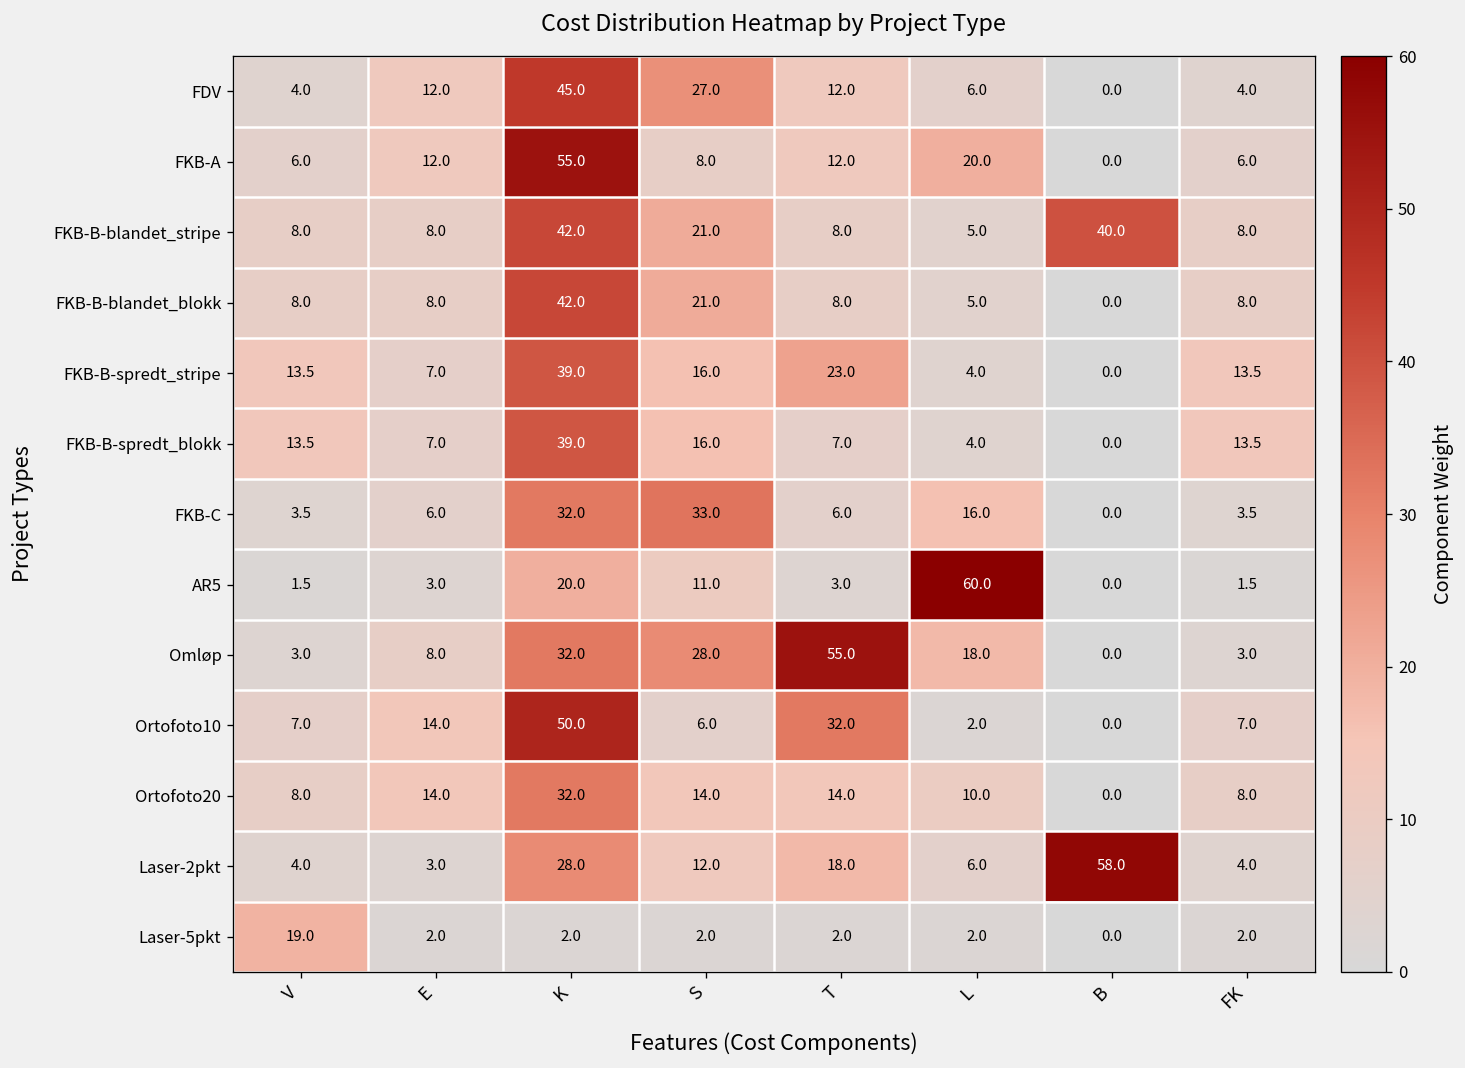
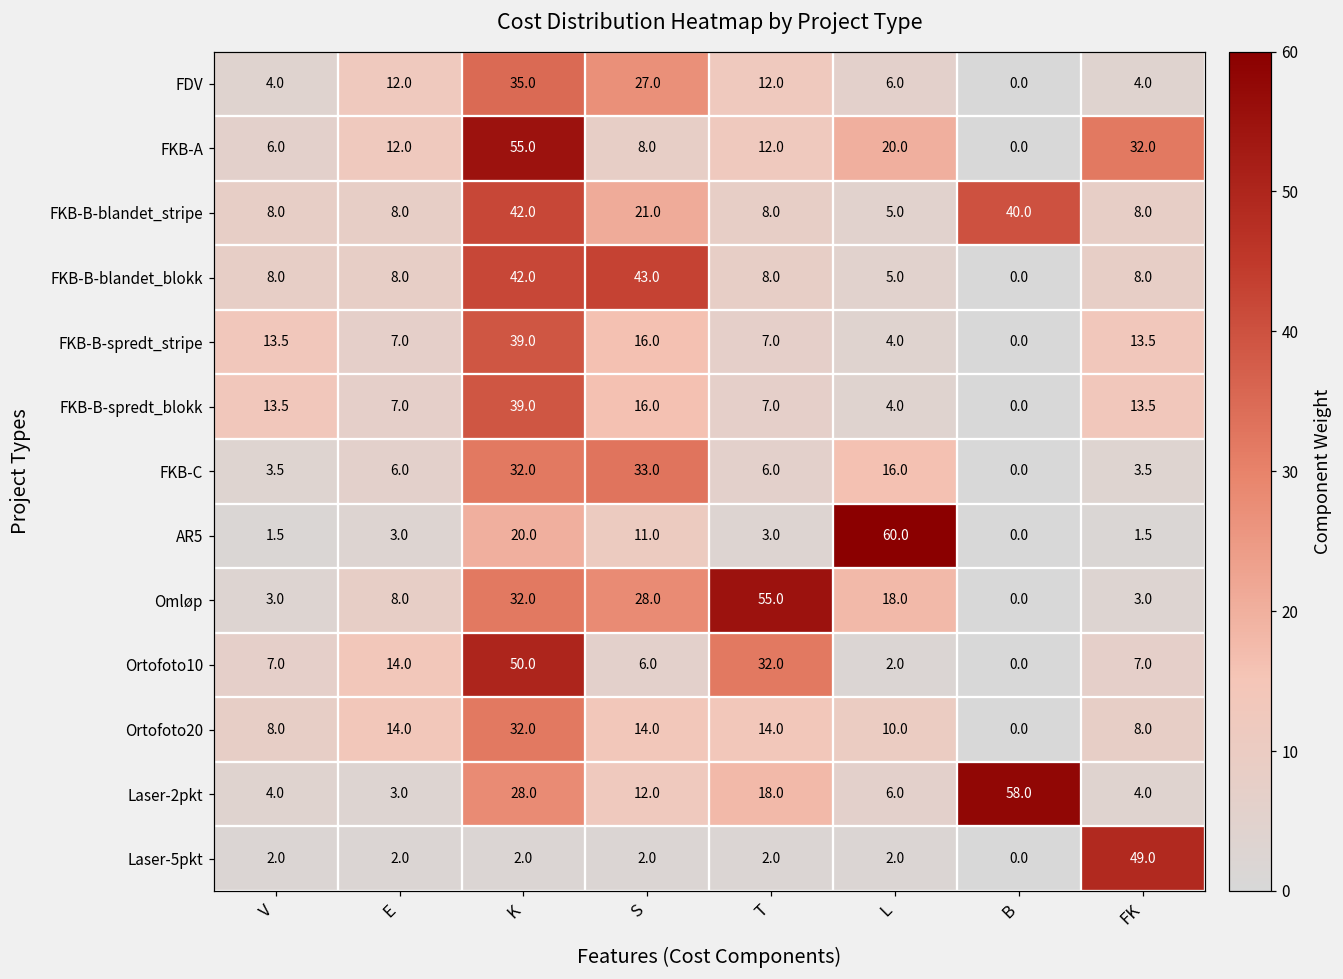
FDV, K: 45.0 -> 35.0
FKB-A, FK: 6.0 -> 32.0
FKB-B-blandet_blokk, S: 21.0 -> 43.0
FKB-B-spredt_stripe, T: 23.0 -> 7.0
Laser-5pkt, V: 19.0 -> 2.0
Laser-5pkt, FK: 2.0 -> 49.0
